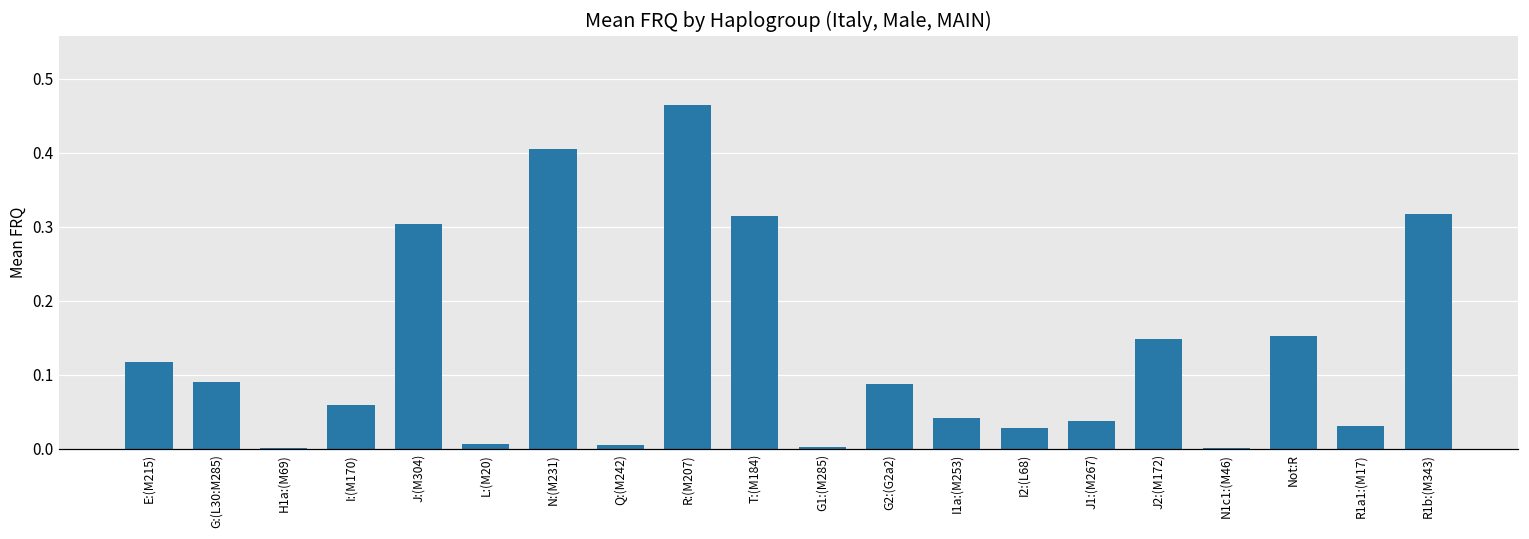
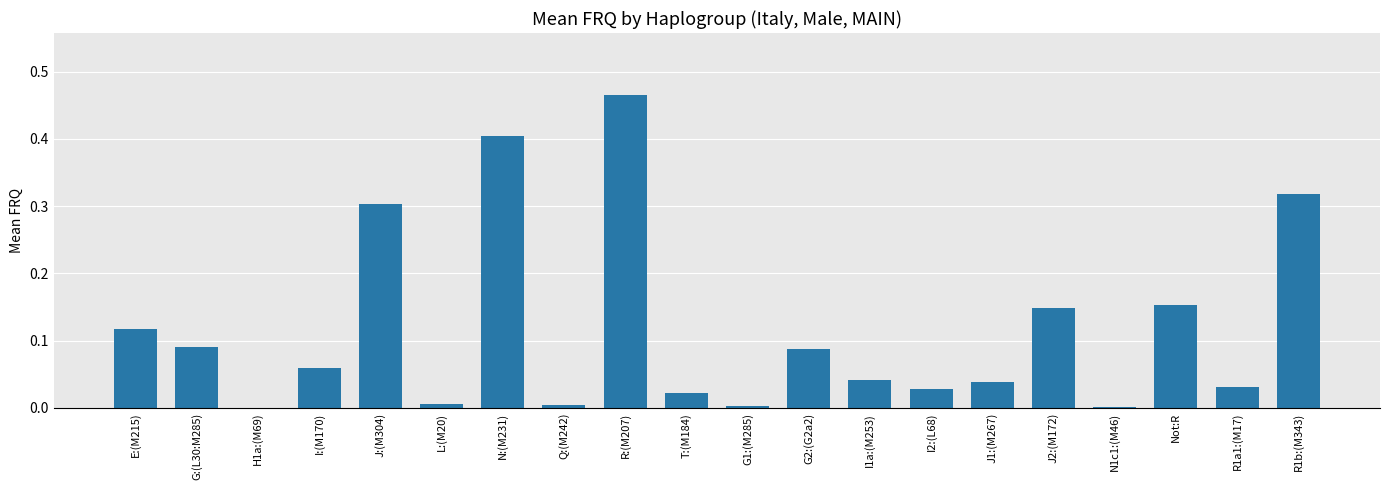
T:(M184): 0.31 -> 0.02
